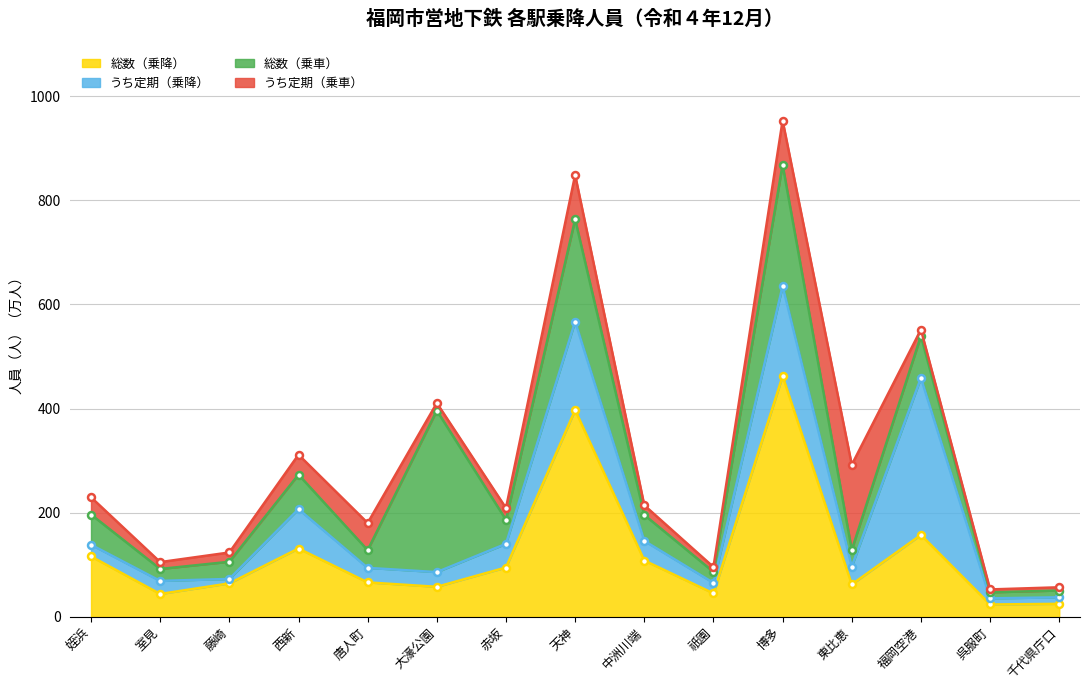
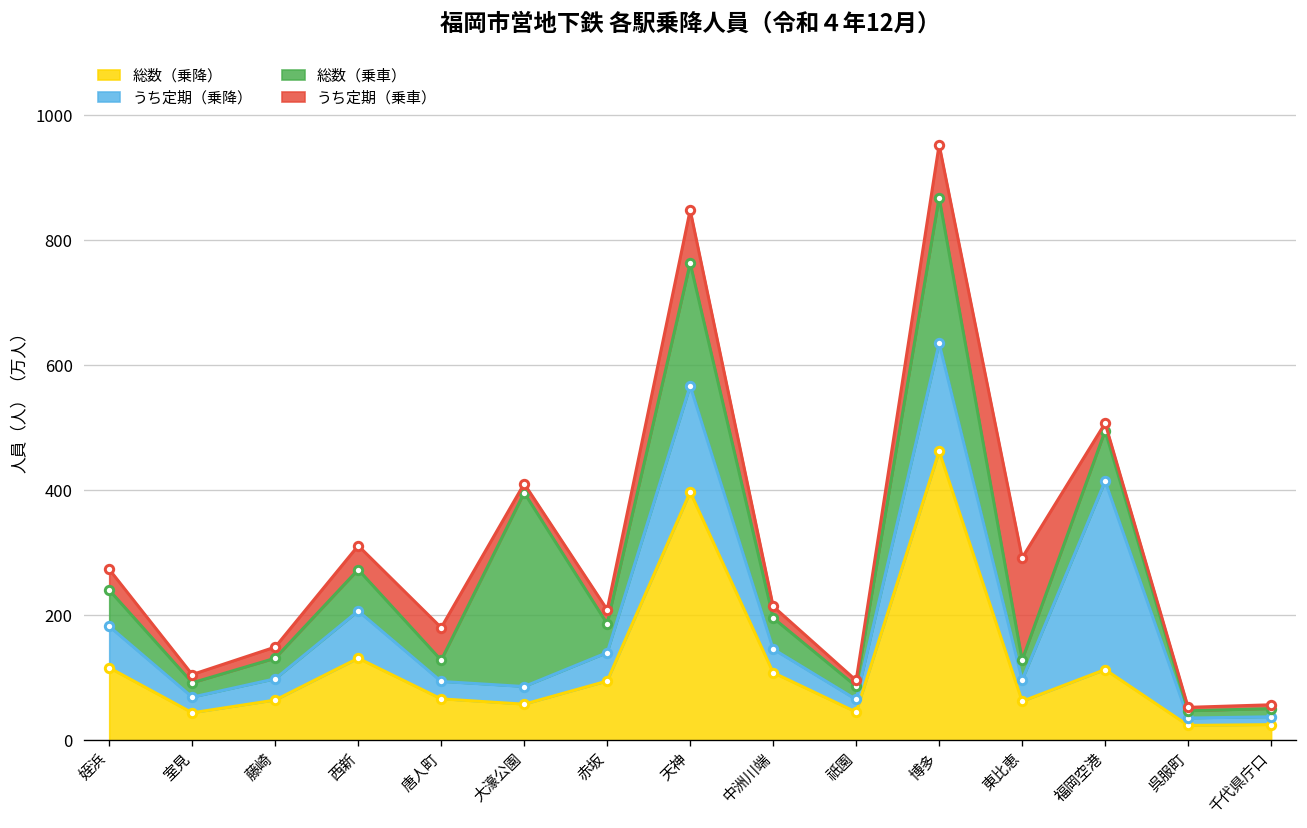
うち定期（乗降）, 姪浜: 20 -> 70
うち定期（乗降）, 藤崎: 10 -> 30
総数（乗降）, 福岡空港: 160 -> 110
